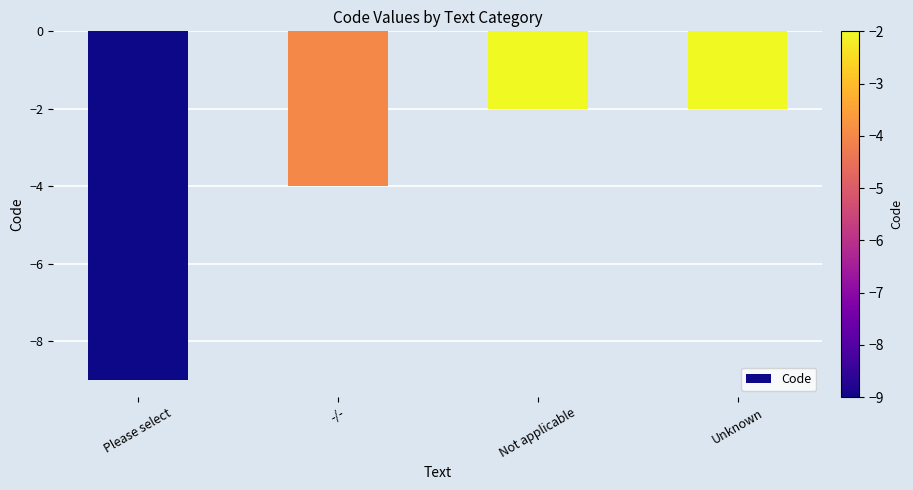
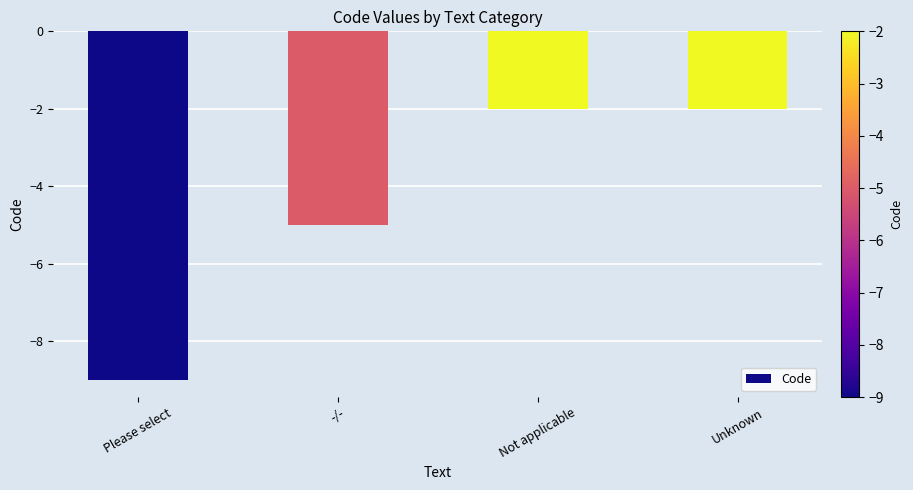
-/-: -4 -> -5
